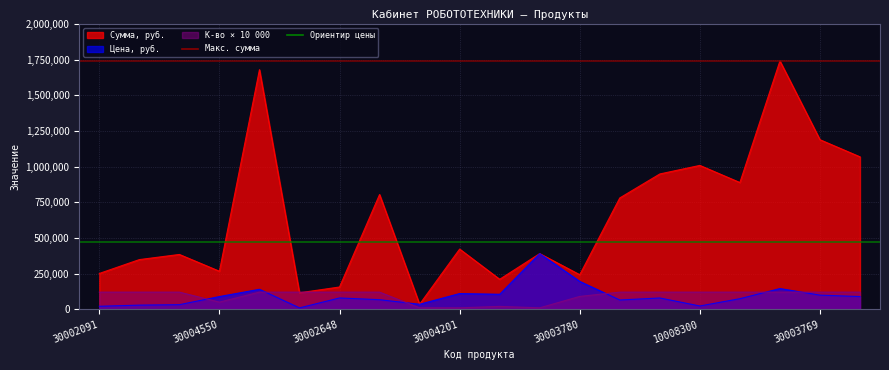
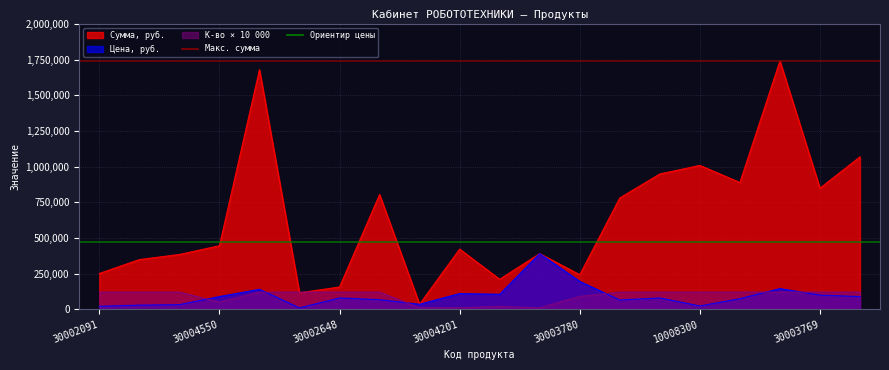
Сумма, руб., 30004550: 270,000 -> 450,000
Сумма, руб., 30003769: 1,190,000 -> 850,000
